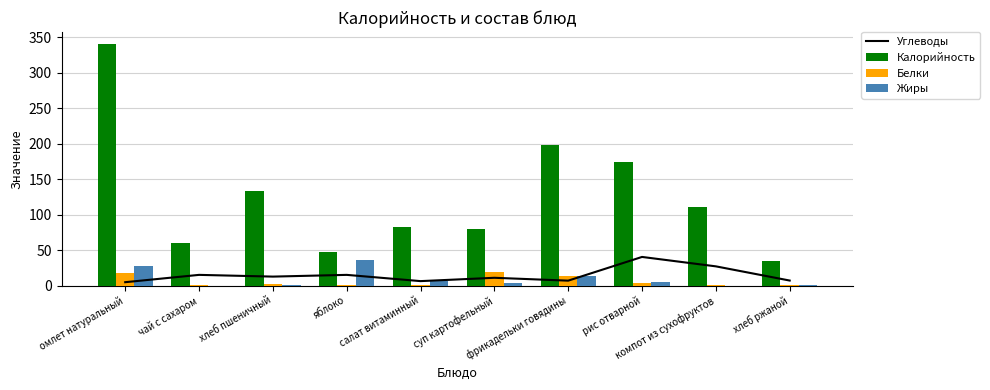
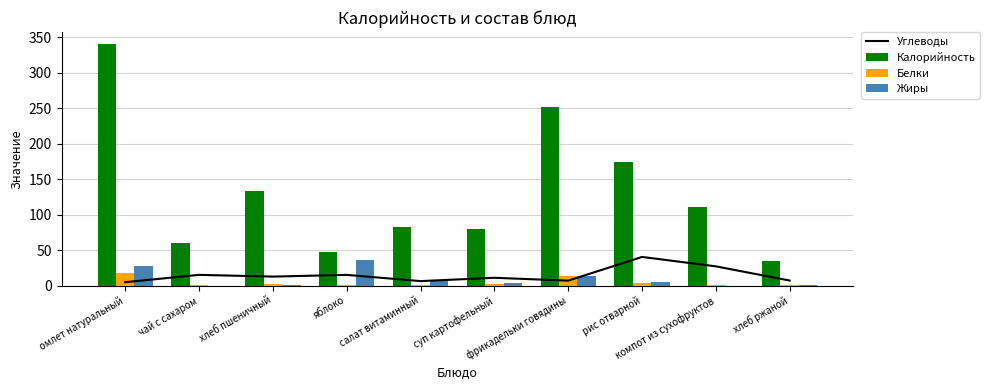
Белки, суп картофельный: 20 -> 0
Калорийность, фрикадельки говядины: 200 -> 250
